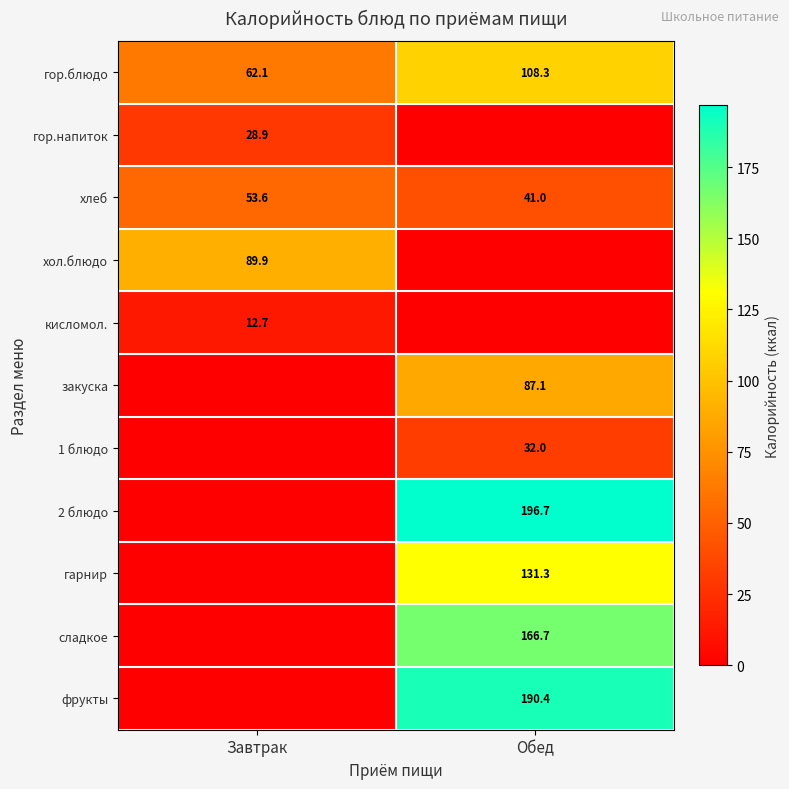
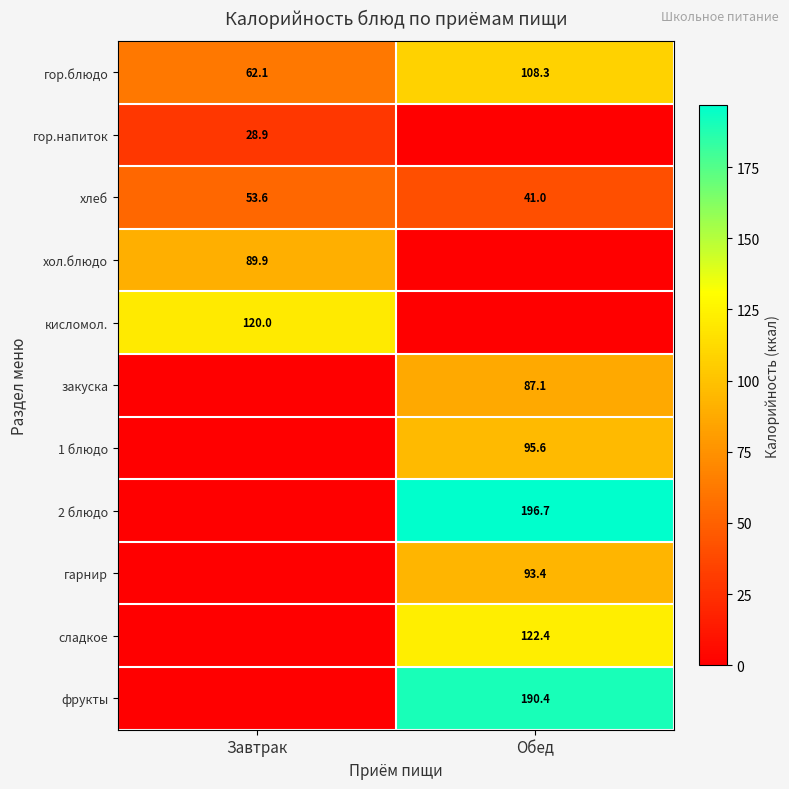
кисломол., Завтрак: 12.7 -> 120.0
1 блюдо, Обед: 32.0 -> 95.6
гарнир, Обед: 131.3 -> 93.4
сладкое, Обед: 166.7 -> 122.4
